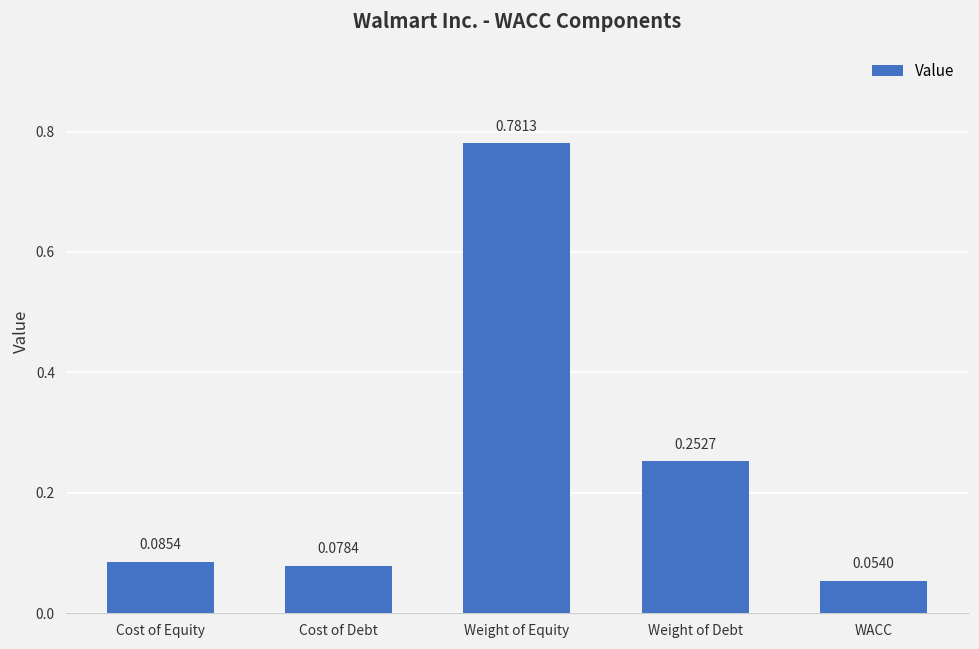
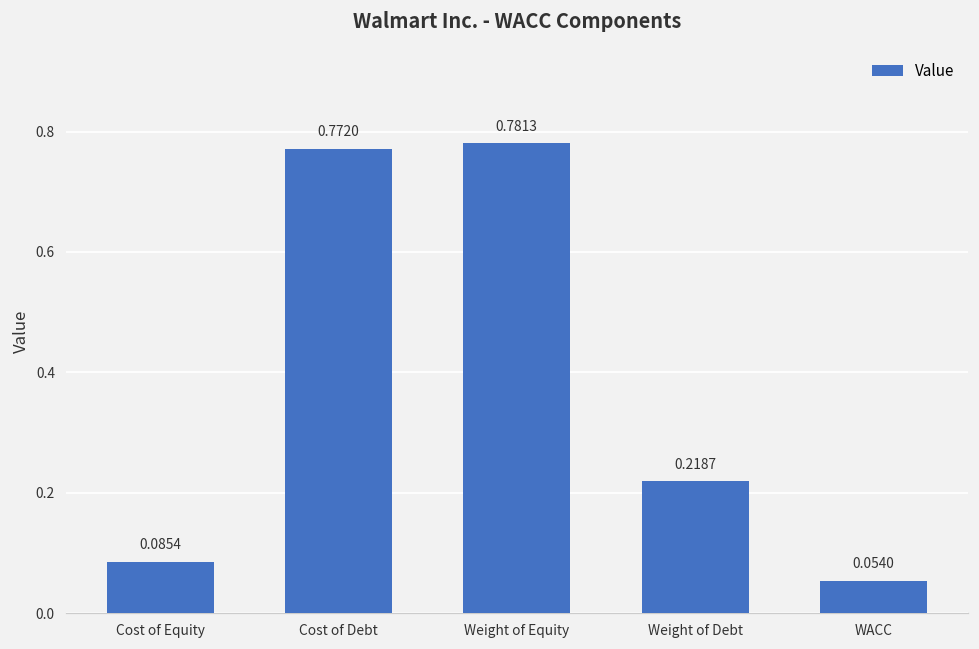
Cost of Debt: 0.0784 -> 0.7720
Weight of Debt: 0.2527 -> 0.2187
